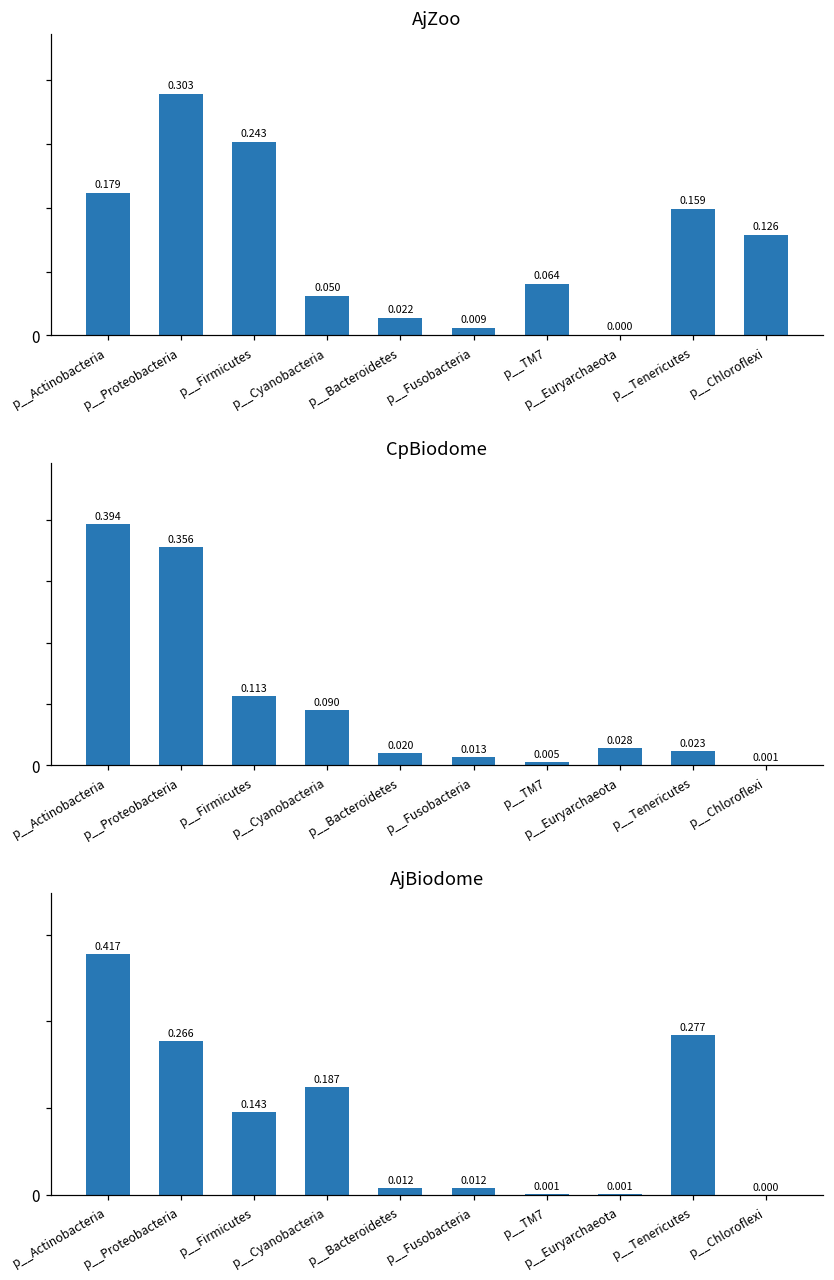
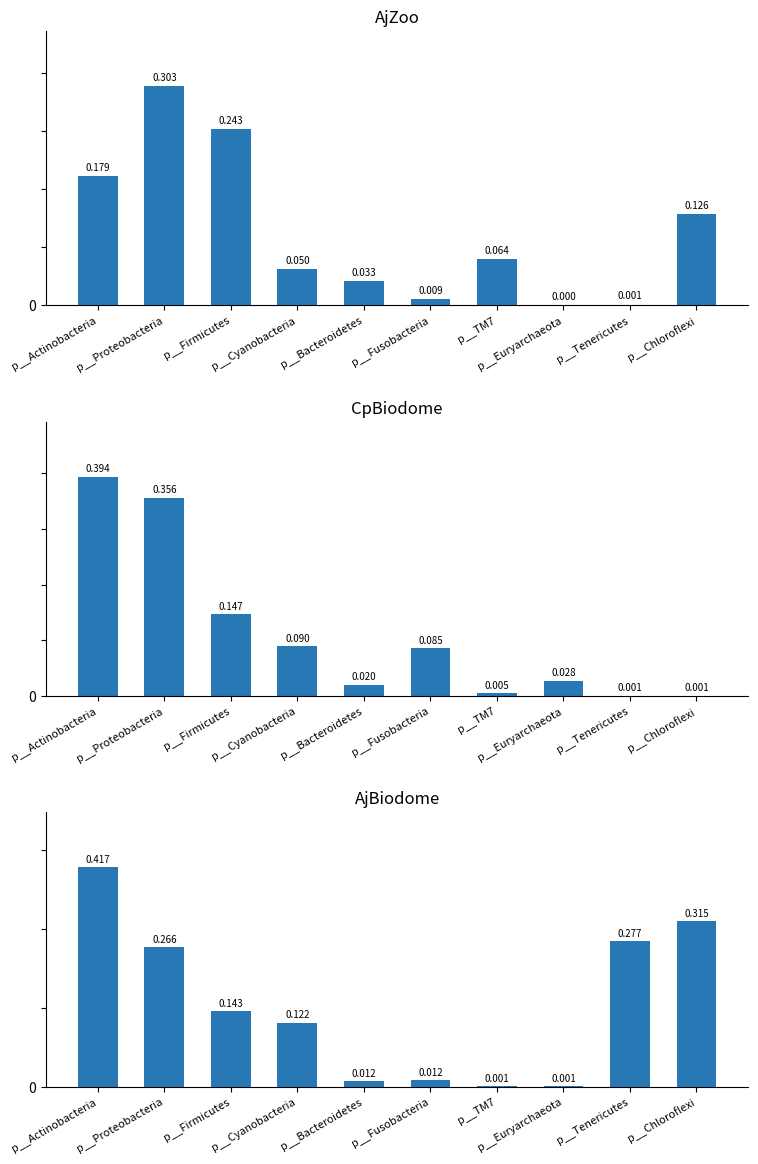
AjZoo, p__Bacteroidetes: 0.022 -> 0.033
AjZoo, p__Tenericutes: 0.159 -> 0.001
CpBiodome, p__Firmicutes: 0.113 -> 0.147
CpBiodome, p__Fusobacteria: 0.013 -> 0.085
CpBiodome, p__Tenericutes: 0.023 -> 0.001
AjBiodome, p__Cyanobacteria: 0.187 -> 0.122
AjBiodome, p__Chloroflexi: 0.000 -> 0.315
